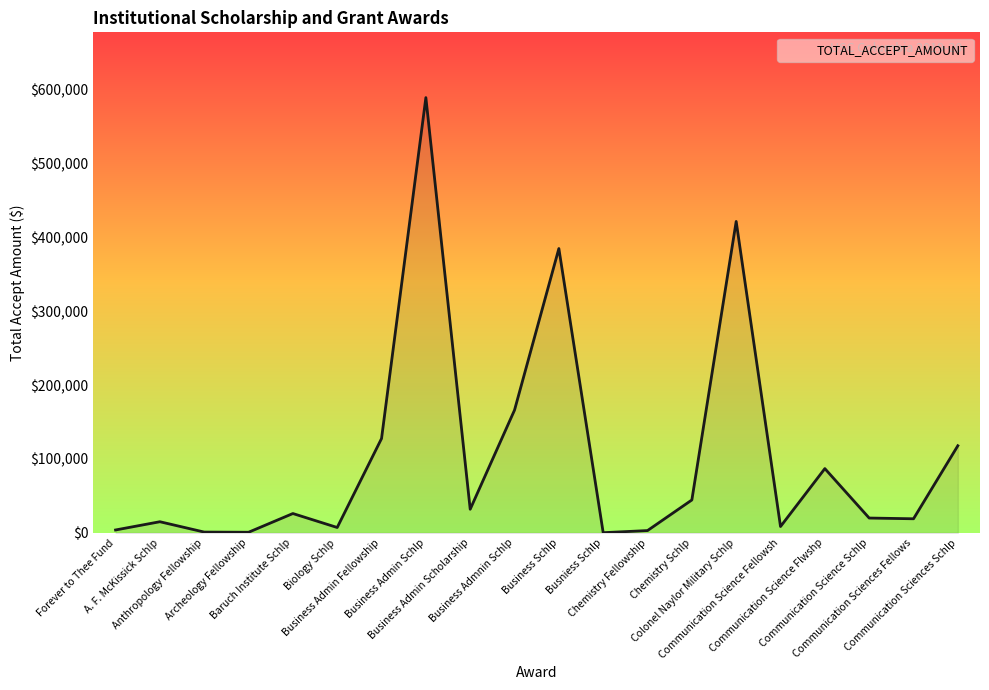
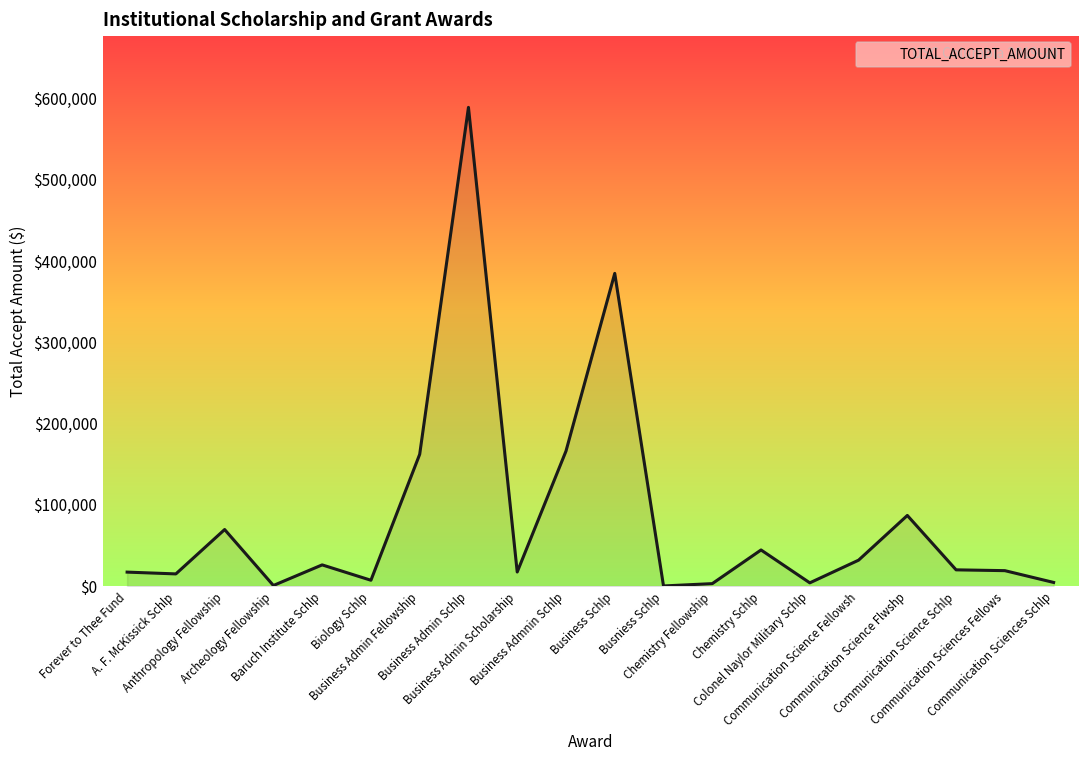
Forever to Thee Fund: $0 -> $20,000
Anthropology Fellowship: $0 -> $70,000
Business Admin Fellowship: $130,000 -> $160,000
Business Admin Scholarship: $30,000 -> $20,000
Colonel Naylor Military Schlp: $420,000 -> $0
Communication Science Fellowsh: $10,000 -> $30,000
Communication Sciences Schlp: $120,000 -> $0
